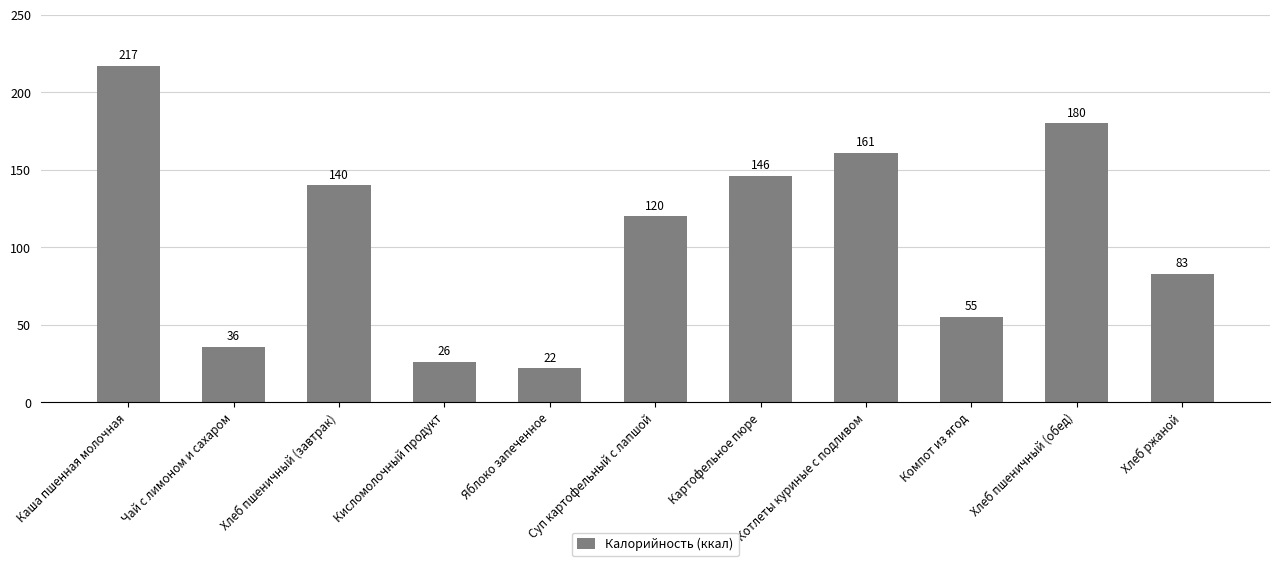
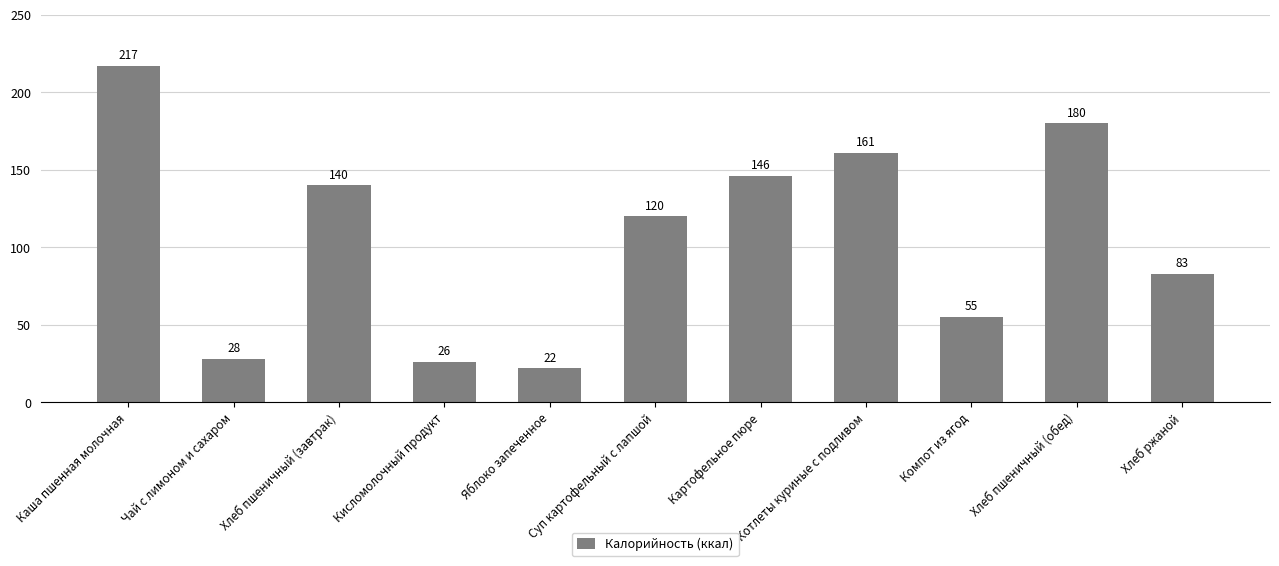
Чай с лимоном и сахаром: 36 -> 28
